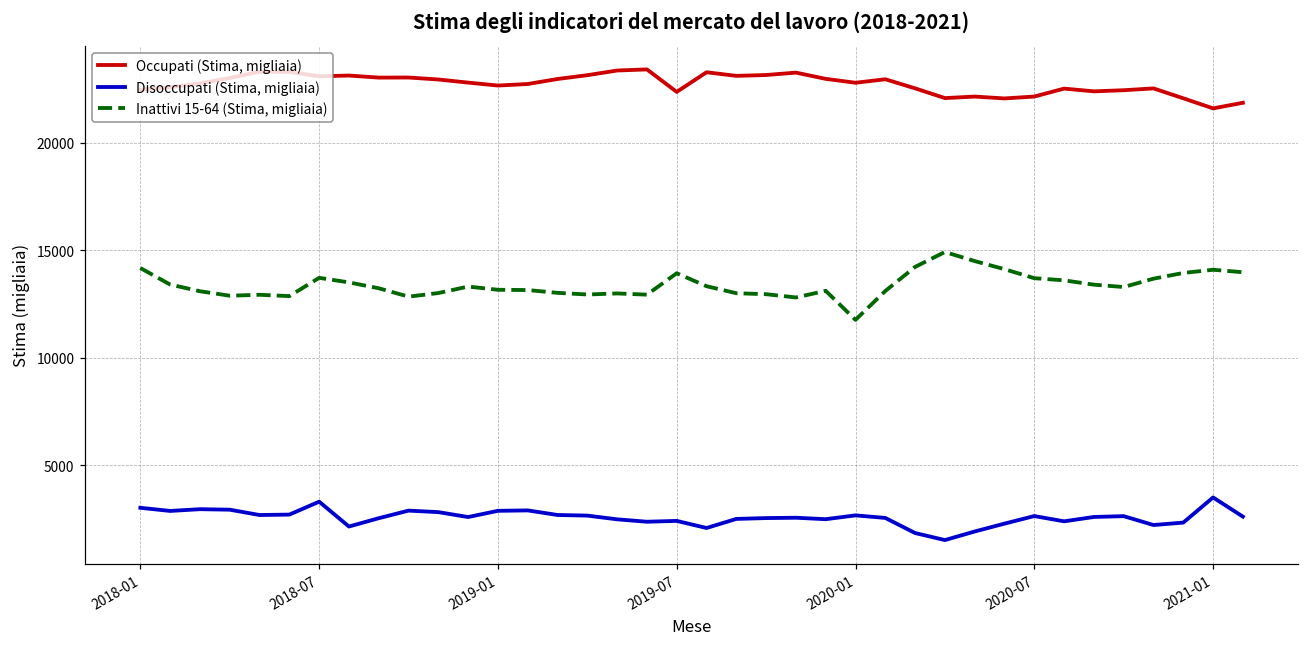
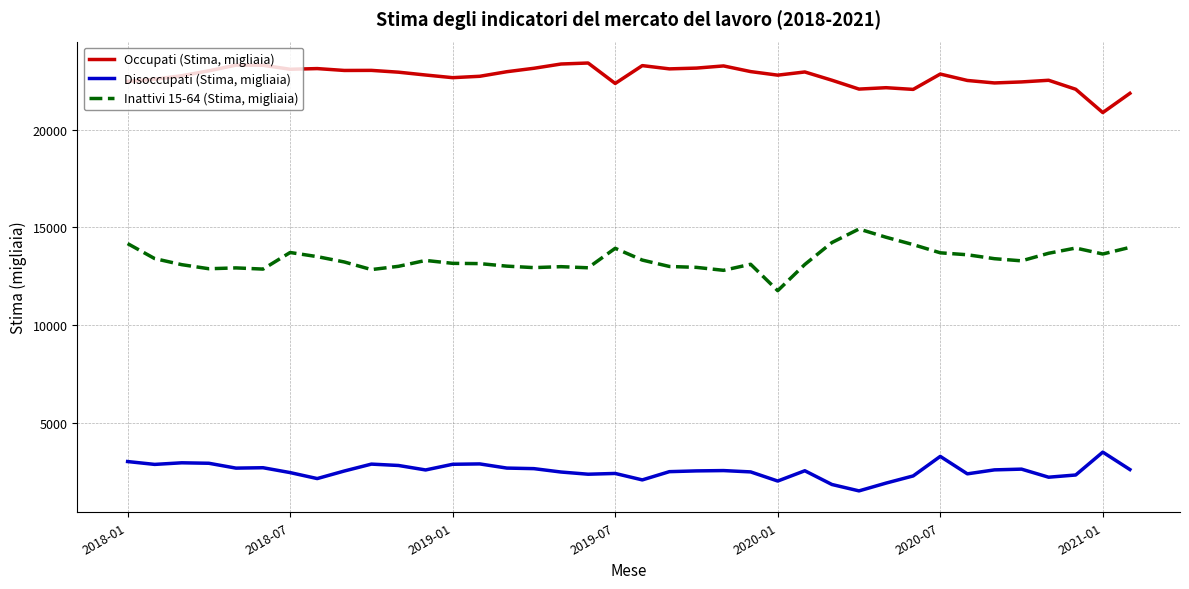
Disoccupati (Stima, migliaia), 2018-07: 3300 -> 2500
Disoccupati (Stima, migliaia), 2020-01: 2700 -> 2000
Occupati (Stima, migliaia), 2020-07: 22100 -> 22800
Disoccupati (Stima, migliaia), 2020-07: 2600 -> 3300
Occupati (Stima, migliaia), 2021-01: 21600 -> 20900
Inattivi 15-64 (Stima, migliaia), 2021-01: 14100 -> 13600
